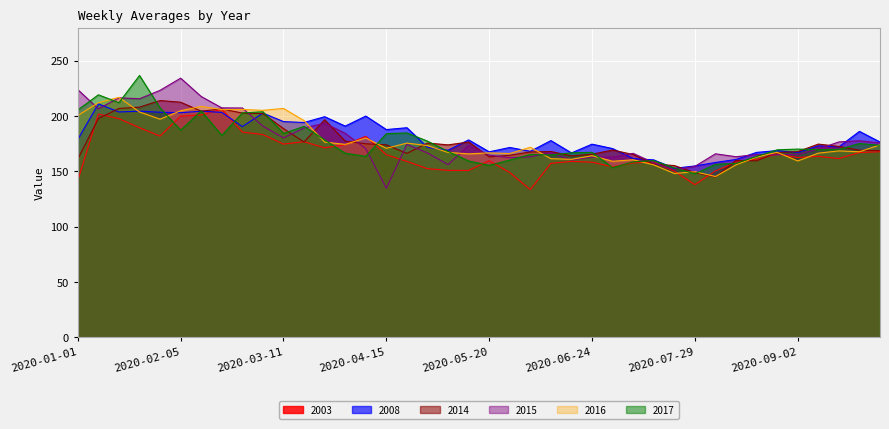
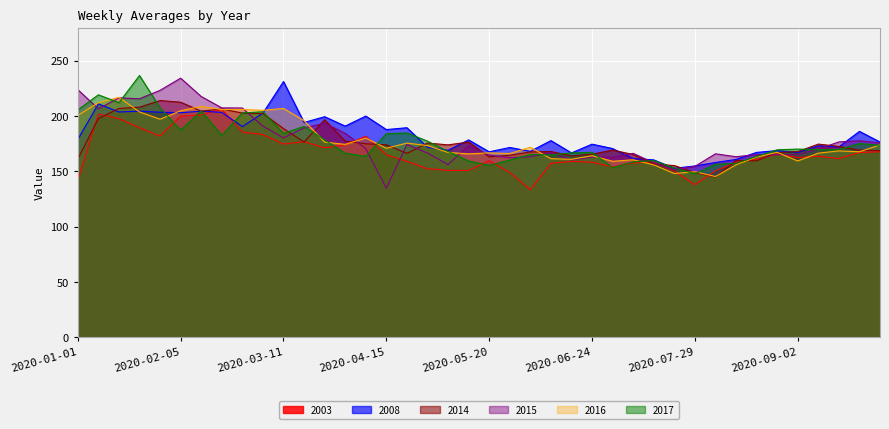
2008, 2020-03-11: 195 -> 231
